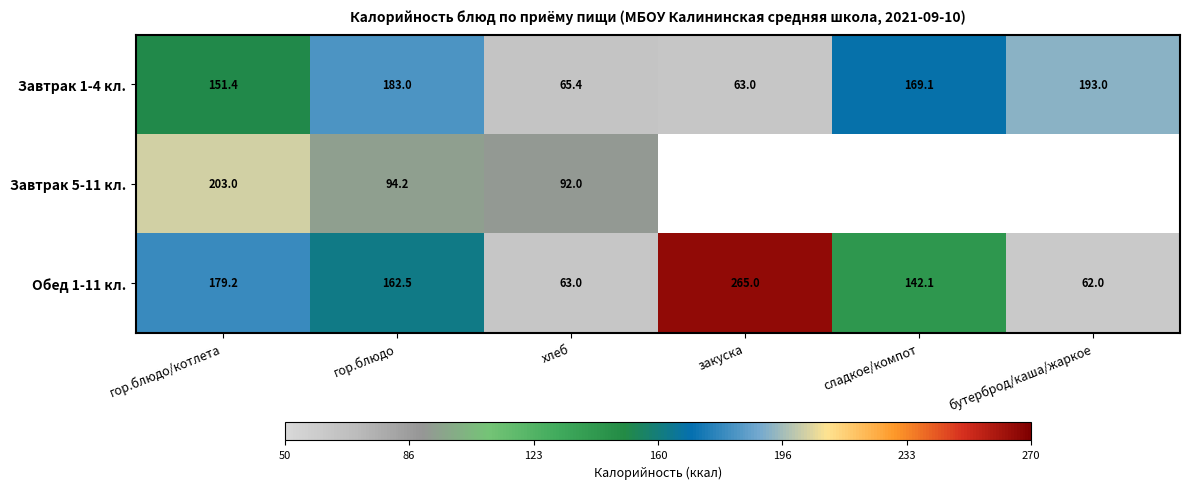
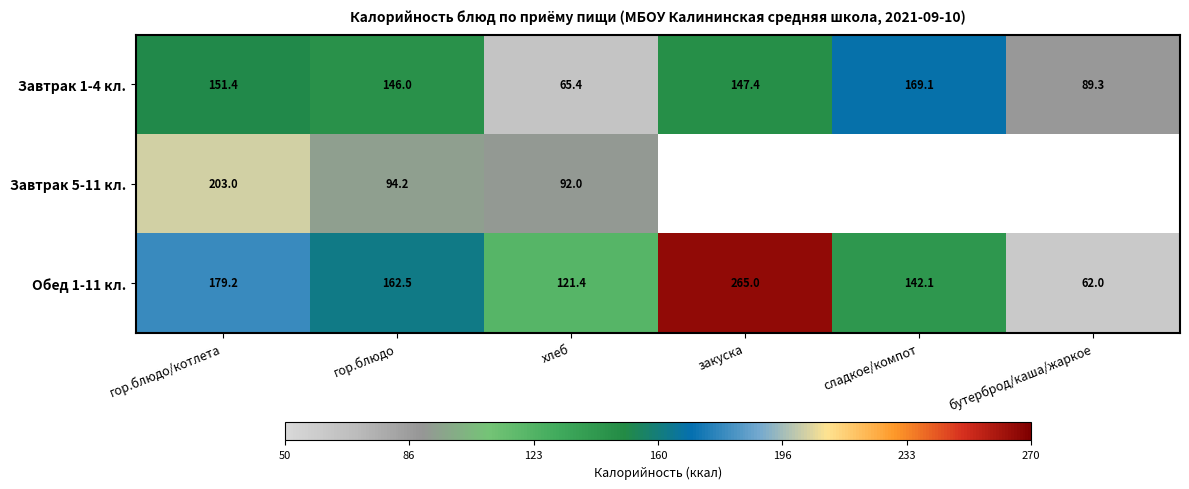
Завтрак 1-4 кл., гор.блюдо: 183.0 -> 146.0
Завтрак 1-4 кл., закуска: 63.0 -> 147.4
Завтрак 1-4 кл., бутерброд/каша/жаркое: 193.0 -> 89.3
Обед 1-11 кл., хлеб: 63.0 -> 121.4
